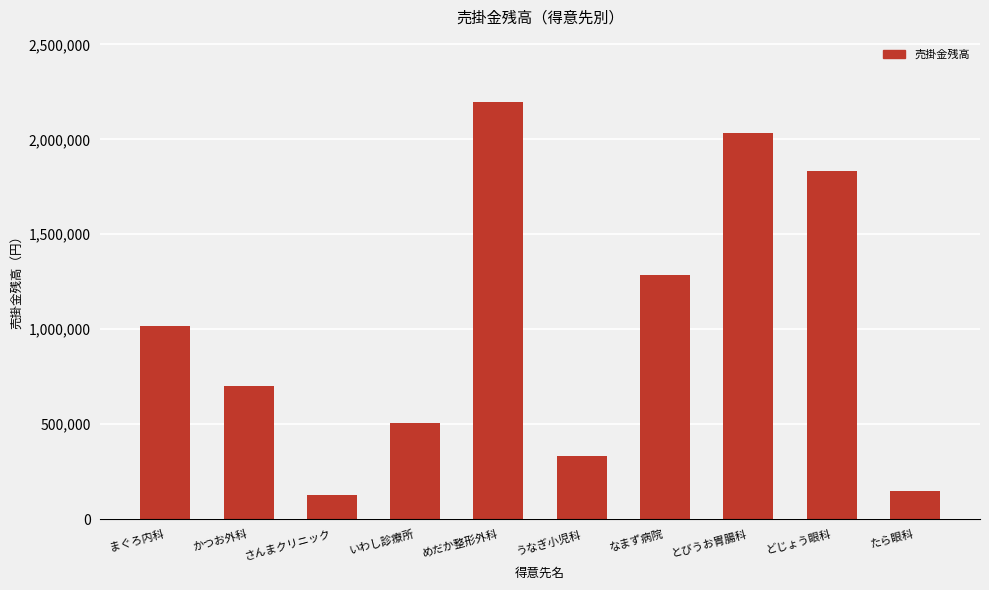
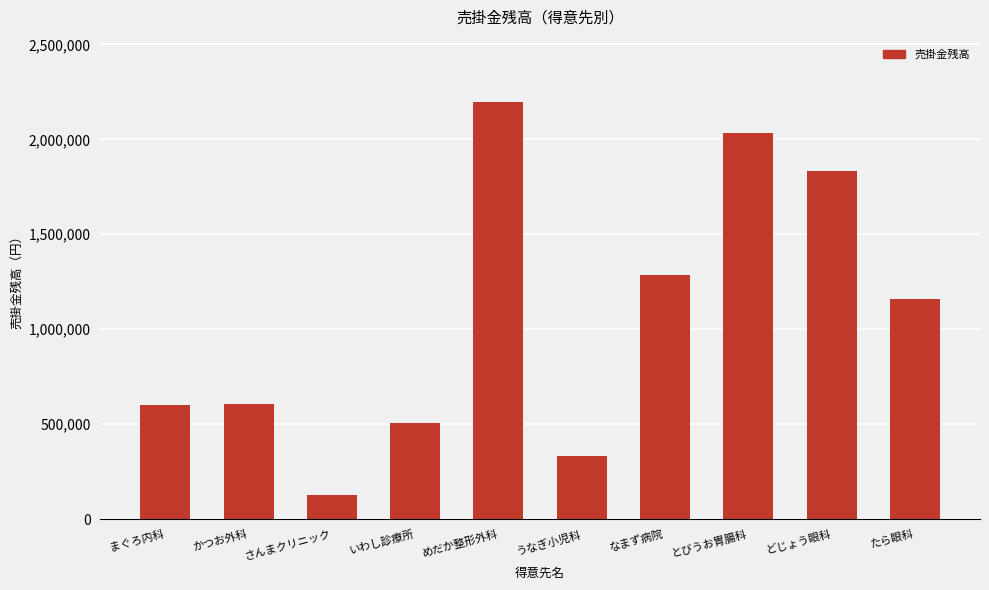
まぐろ内科: 1,020,000 -> 600,000
かつお外科: 700,000 -> 600,000
たら眼科: 150,000 -> 1,160,000
